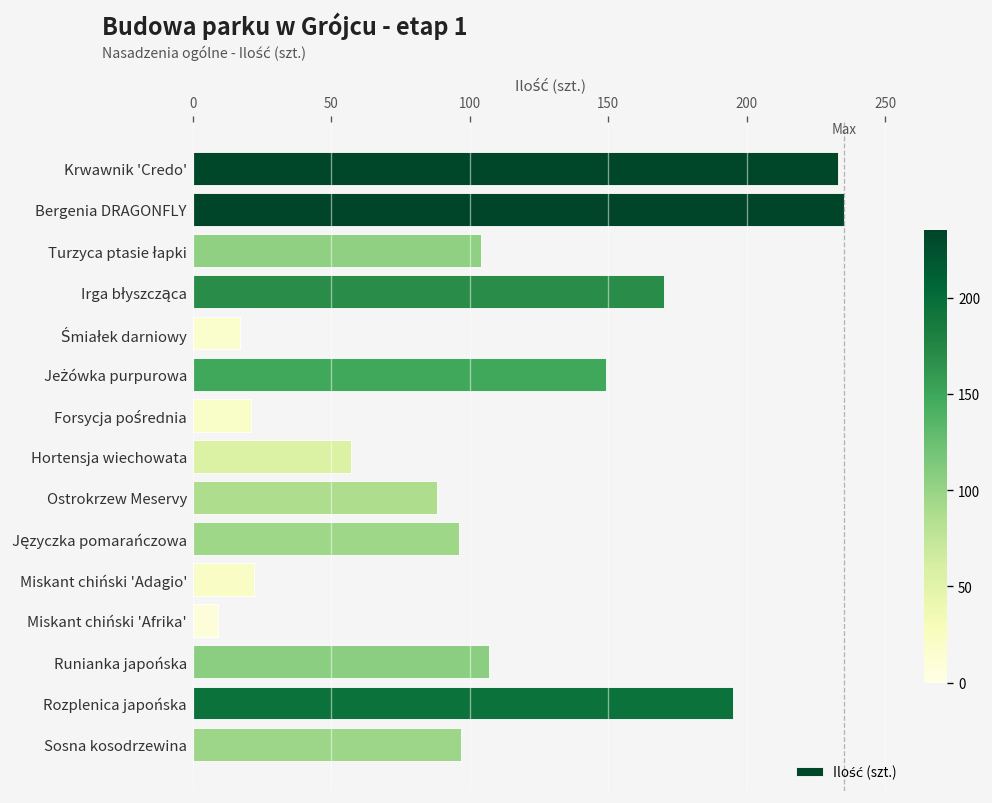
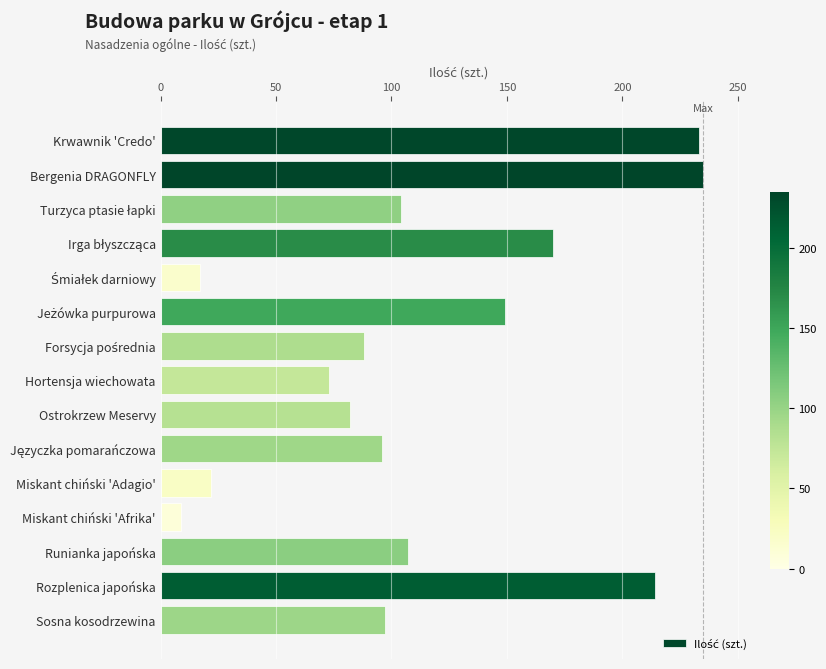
Forsycja pośrednia: 21 -> 88
Hortensja wiechowata: 57 -> 73
Ostrokrzew Meservy: 88 -> 82
Rozplenica japońska: 195 -> 214
